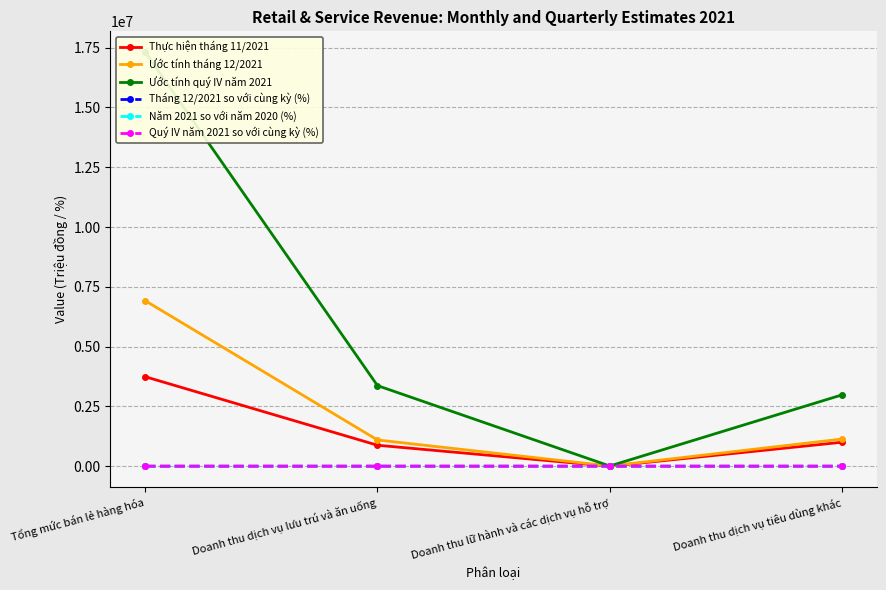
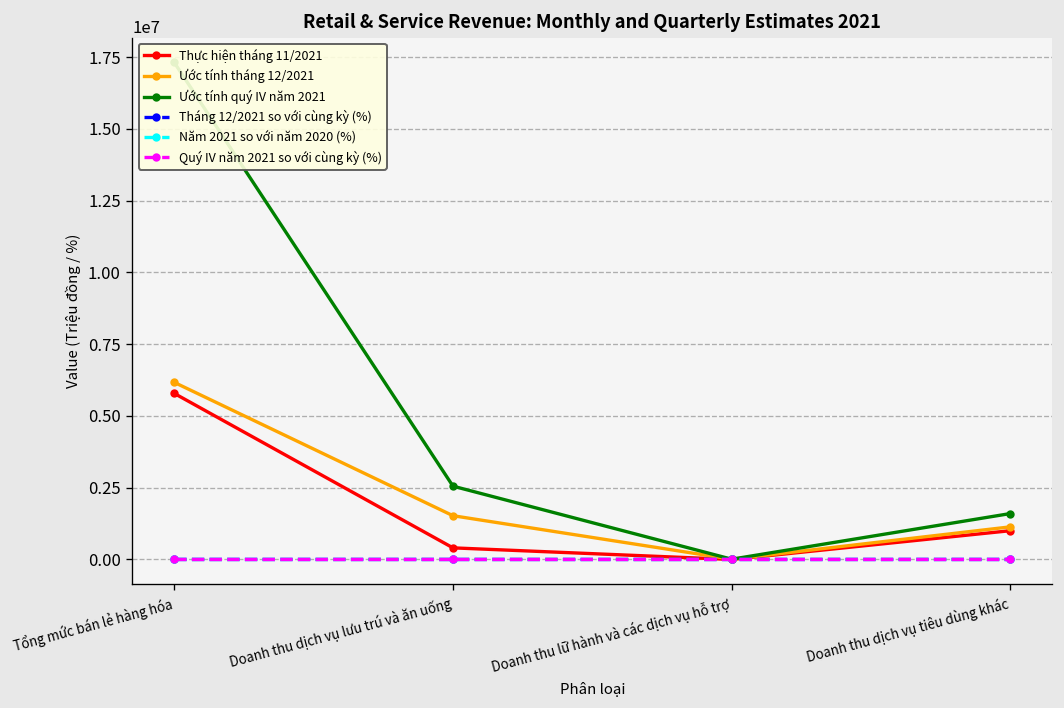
Thực hiện tháng 11/2021, Tổng mức bán lẻ hàng hóa: 3700000 -> 5800000
Ước tính tháng 12/2021, Tổng mức bán lẻ hàng hóa: 6900000 -> 6200000
Thực hiện tháng 11/2021, Doanh thu dịch vụ lưu trú và ăn uống: 900000 -> 400000
Ước tính tháng 12/2021, Doanh thu dịch vụ lưu trú và ăn uống: 1100000 -> 1500000
Ước tính quý IV năm 2021, Doanh thu dịch vụ lưu trú và ăn uống: 3400000 -> 2600000
Ước tính quý IV năm 2021, Doanh thu dịch vụ tiêu dùng khác: 3000000 -> 1600000
